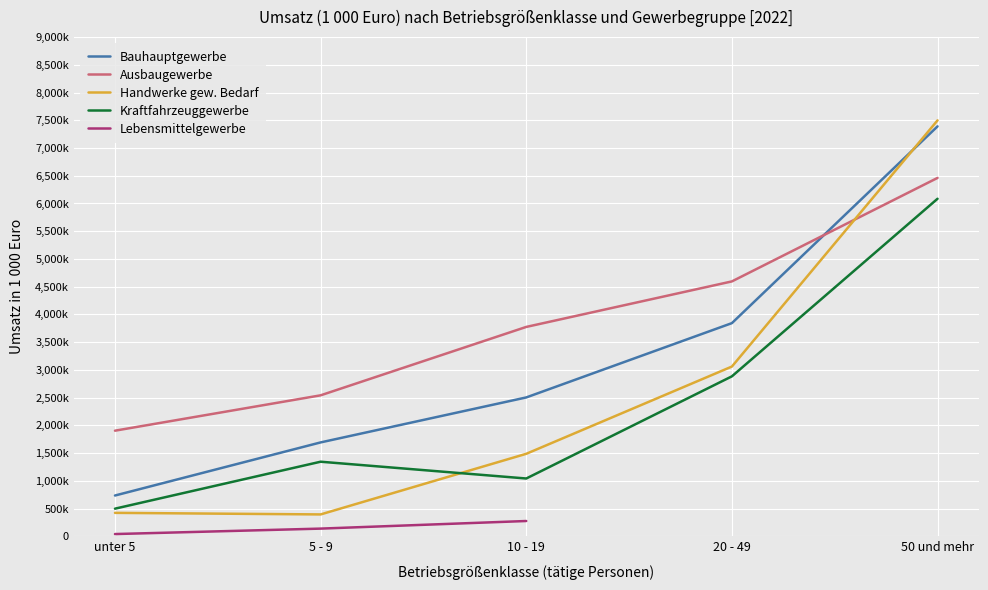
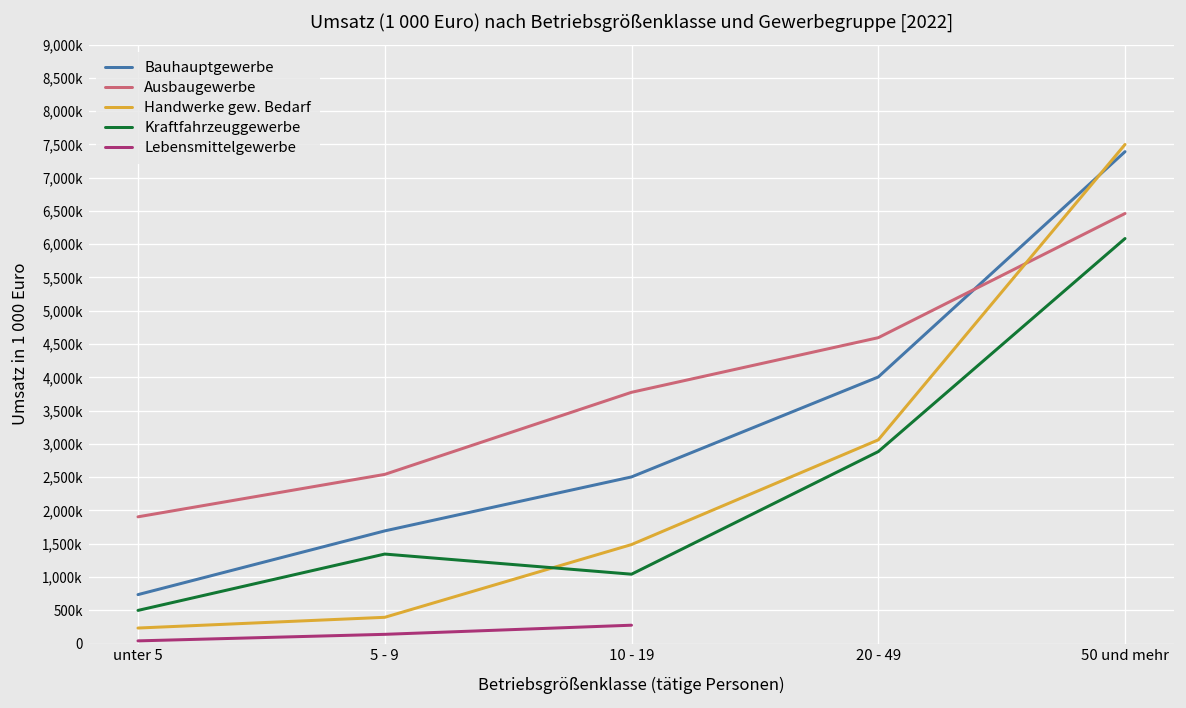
Handwerke gew. Bedarf, unter 5: 400,000 -> 200,000
Bauhauptgewerbe, 20 - 49: 3,800,000 -> 4,000,000
